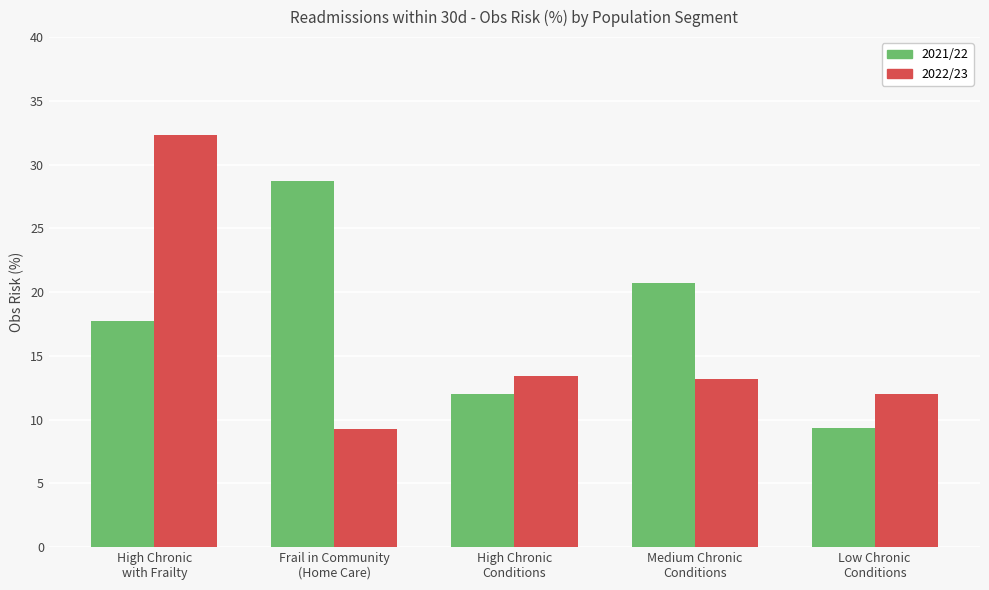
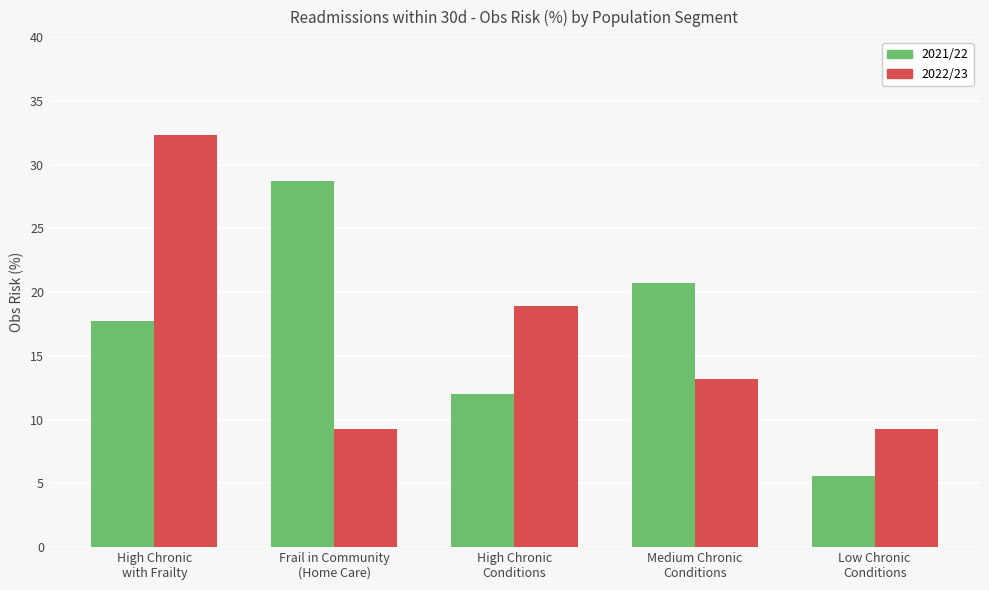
2022/23, High Chronic Conditions: 13.4 -> 18.9
2021/22, Low Chronic Conditions: 9.4 -> 5.6
2022/23, Low Chronic Conditions: 12.0 -> 9.3
